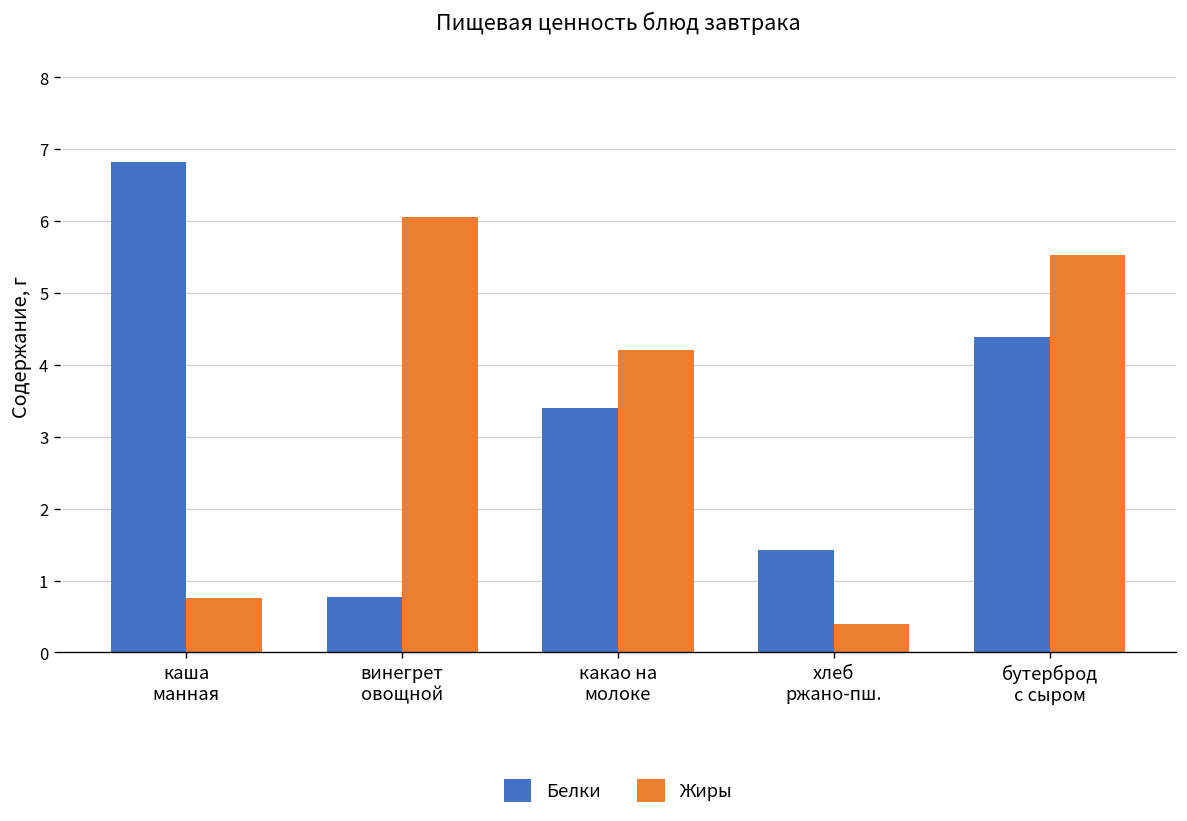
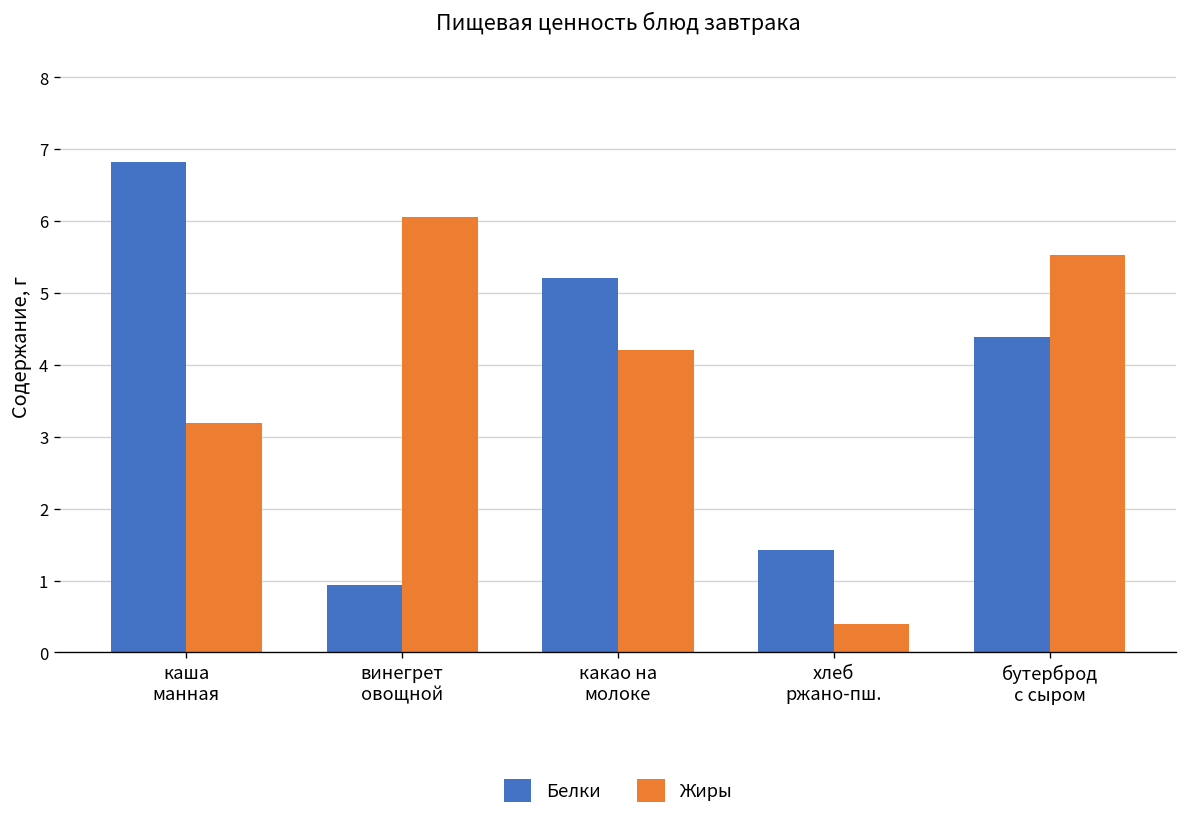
Жиры, каша манная: 0.8 -> 3.2
Белки, винегрет овощной: 0.8 -> 0.9
Белки, какао на молоке: 3.4 -> 5.2
